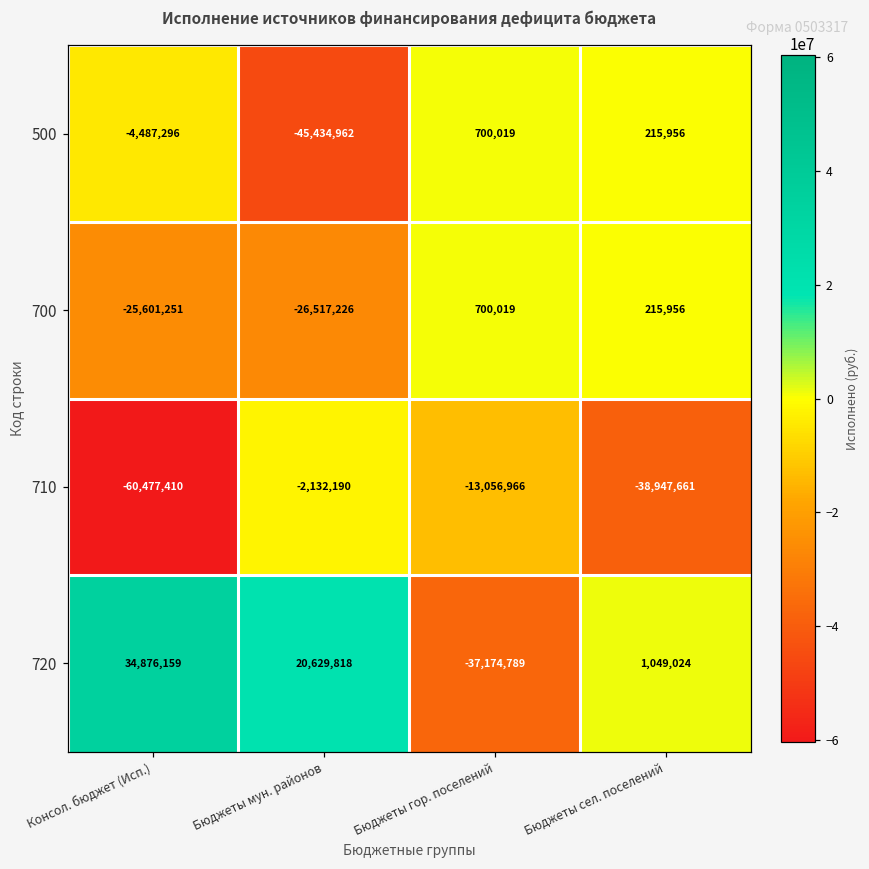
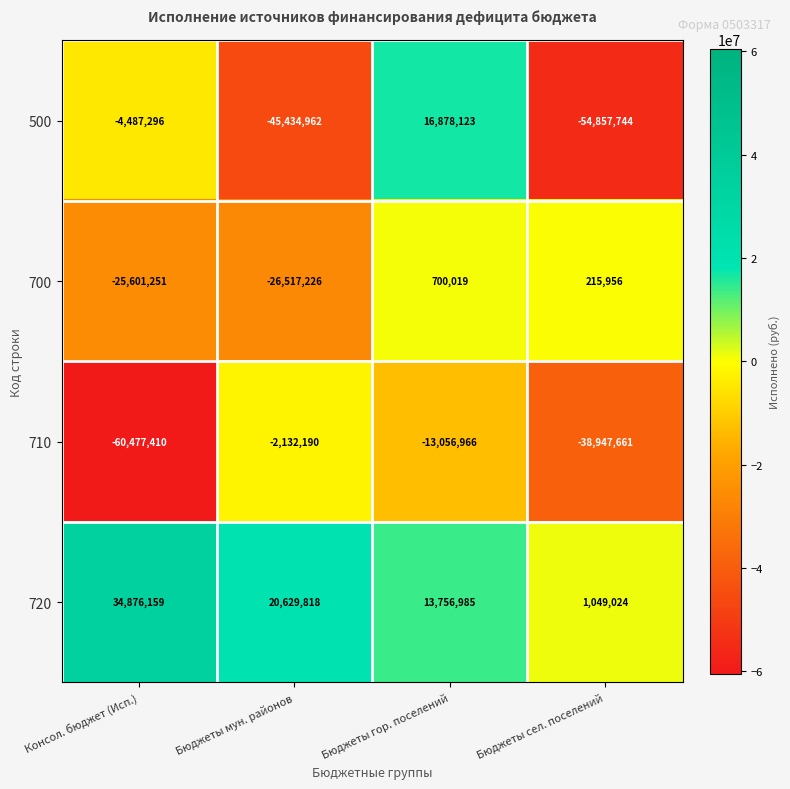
500, Бюджеты гор. поселений: 700,019 -> 16,878,123
500, Бюджеты сел. поселений: 215,956 -> -54,857,744
720, Бюджеты гор. поселений: -37,174,789 -> 13,756,985
